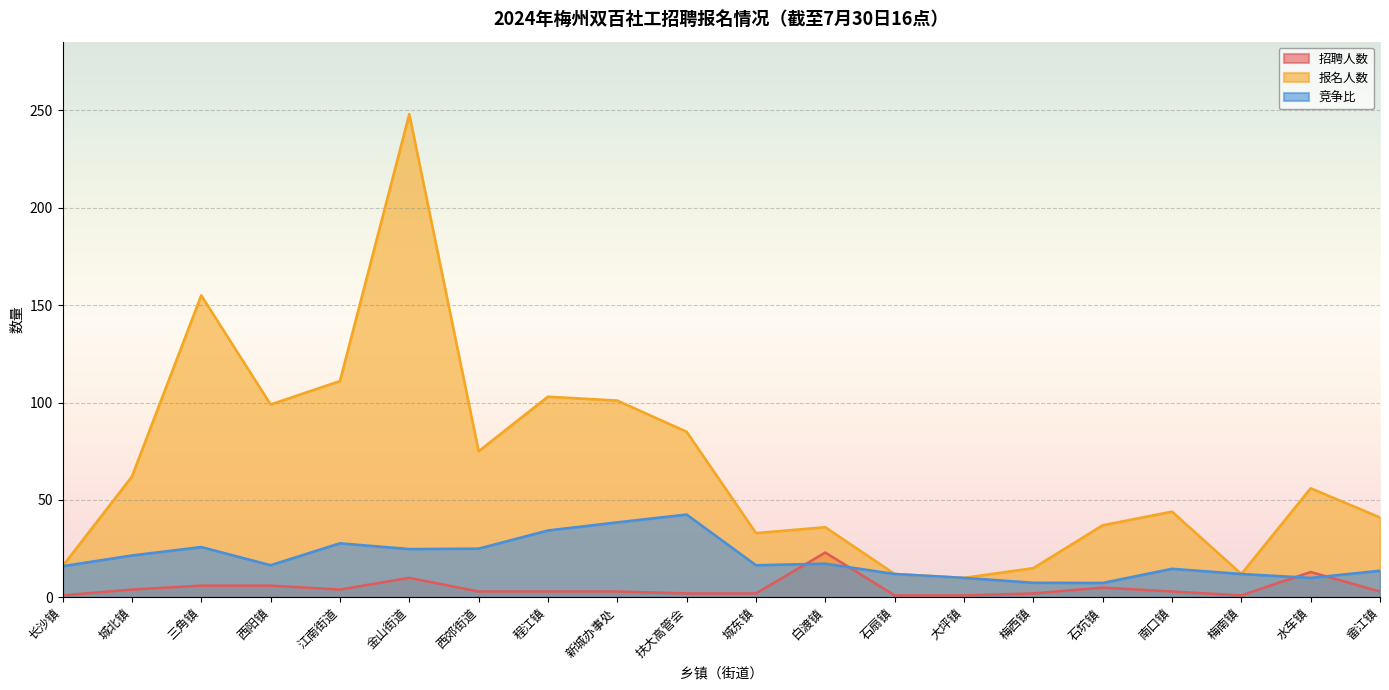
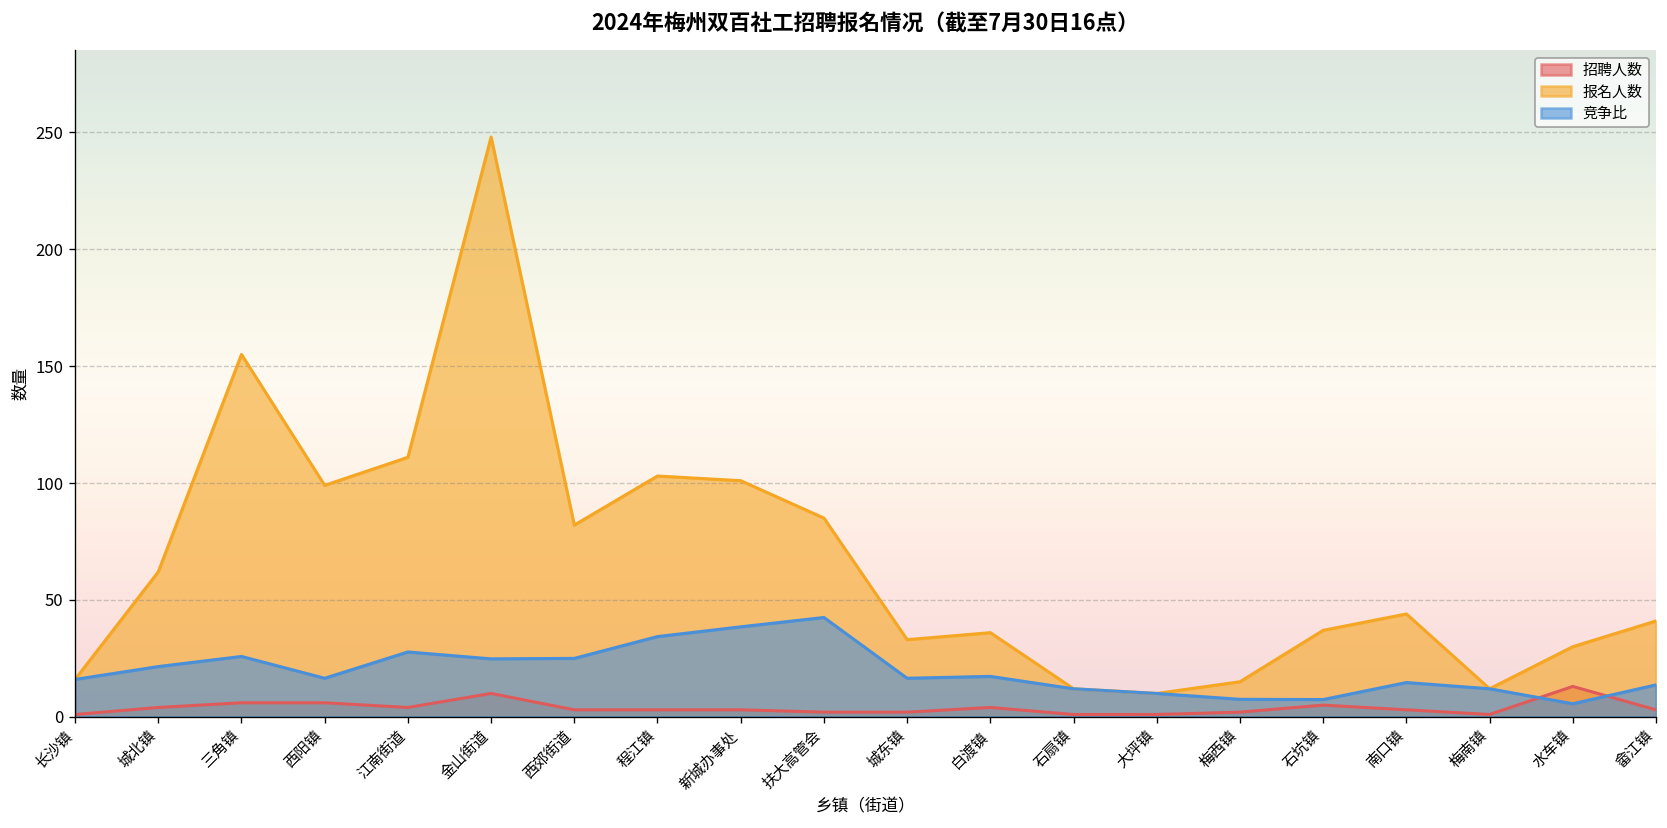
报名人数, 西郊街道: 75 -> 82
招聘人数, 白渡镇: 23 -> 4
报名人数, 水车镇: 56 -> 30
竞争比, 水车镇: 10 -> 6
